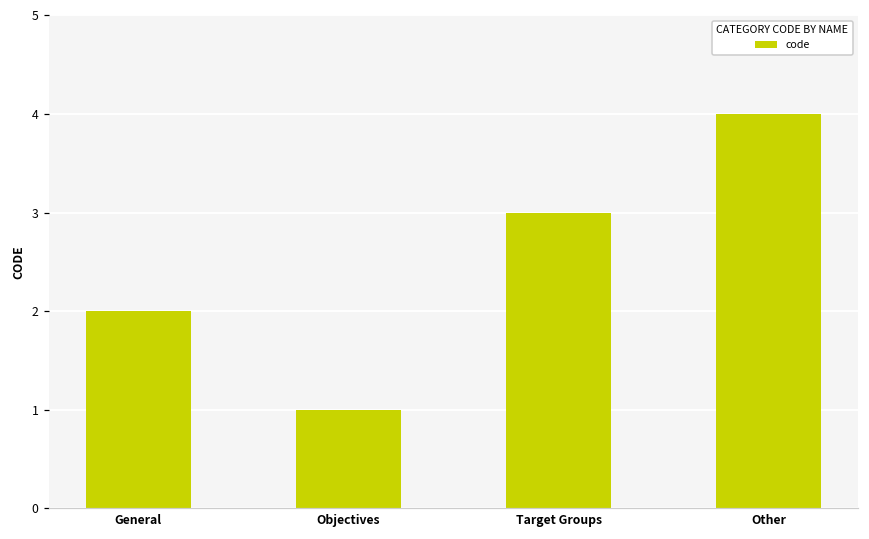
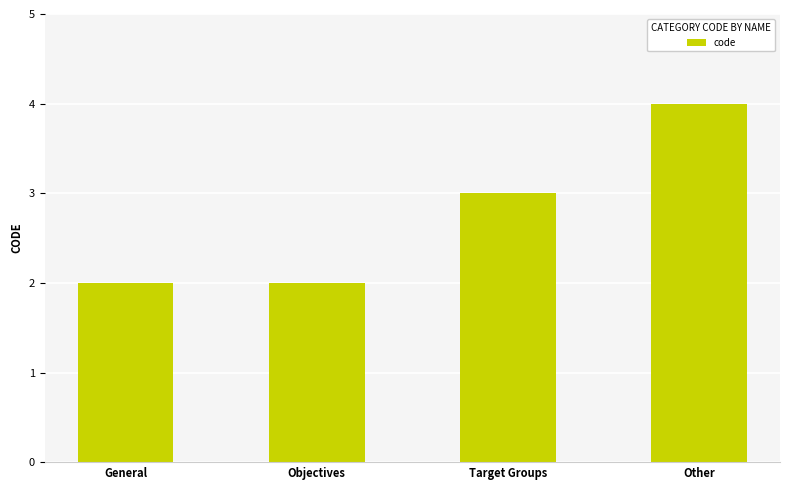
Objectives: 1 -> 2
